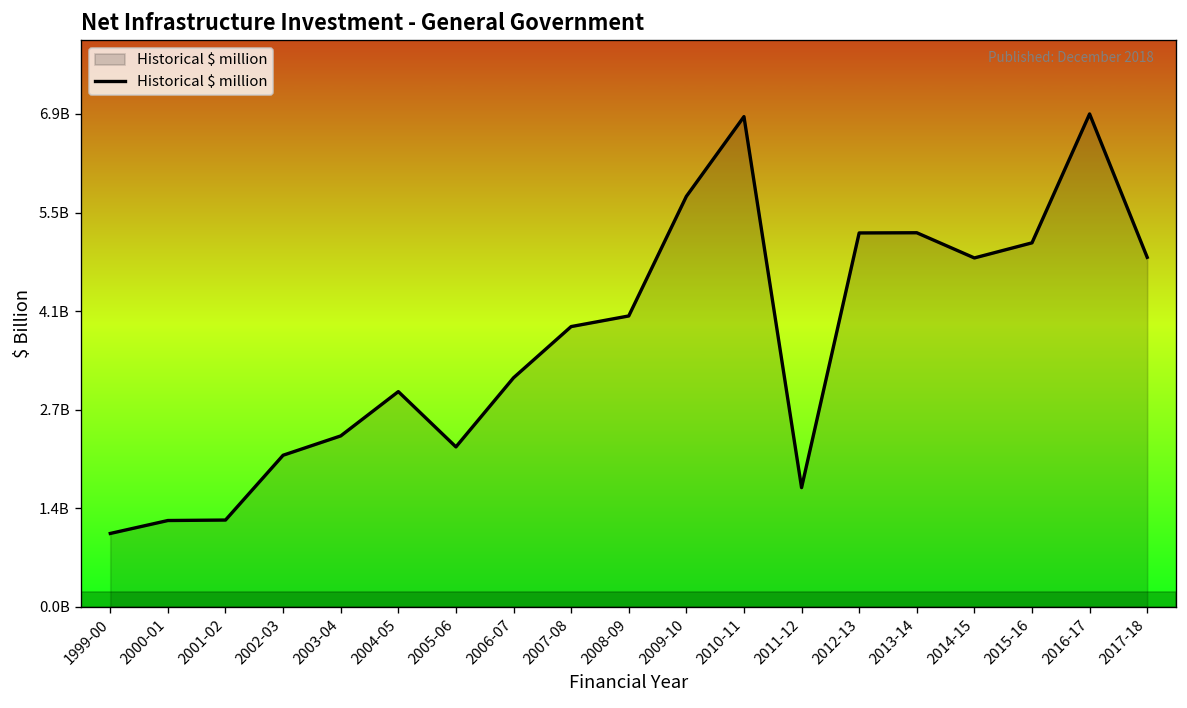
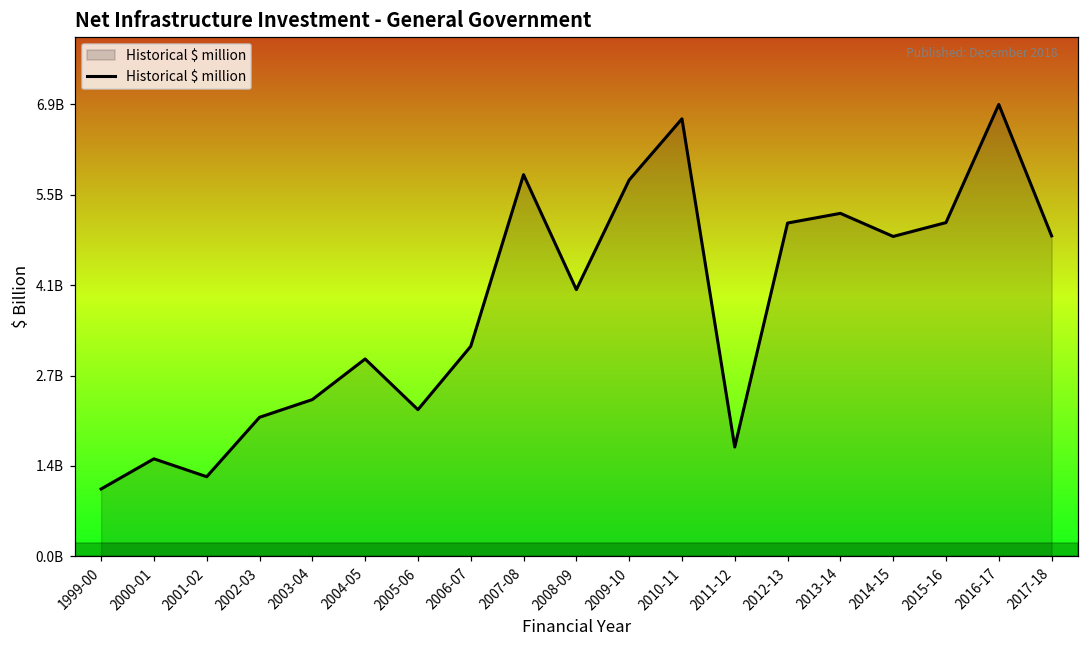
2000-01: 1200000000 -> 1500000000
2007-08: 3900000000 -> 5800000000
2010-11: 6900000000 -> 6700000000
2012-13: 5200000000 -> 5100000000
